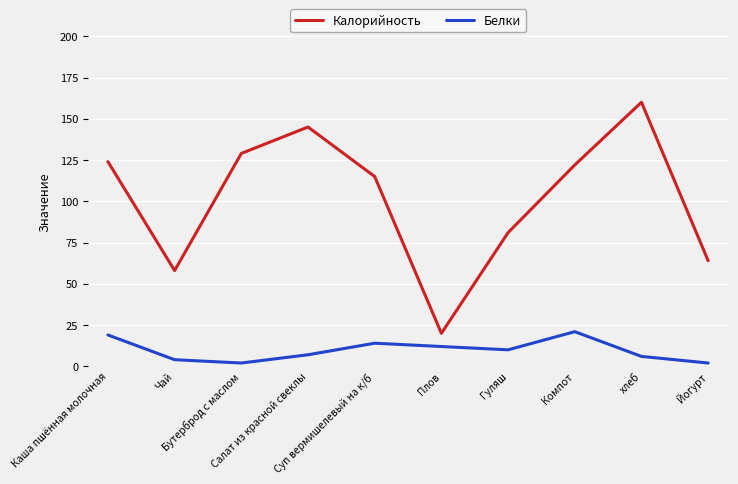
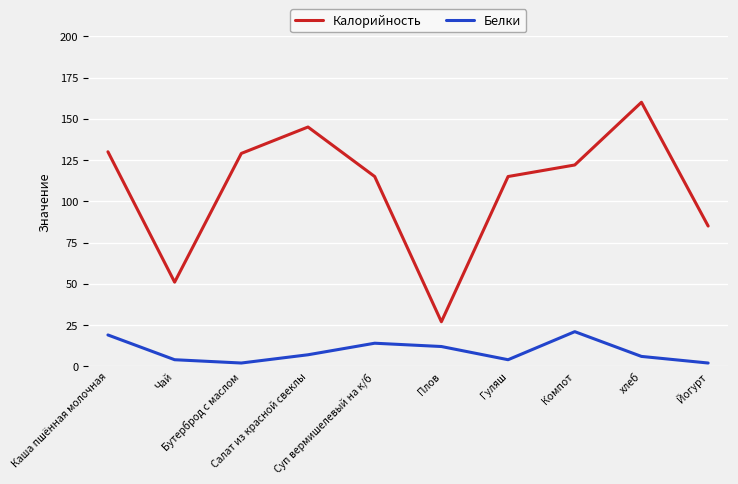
Калорийность, Каша пшённая молочная: 124 -> 130
Калорийность, Чай: 58 -> 51
Калорийность, Плов: 20 -> 27
Калорийность, Гуляш: 81 -> 115
Белки, Гуляш: 10 -> 4
Калорийность, Йогурт: 64 -> 85
